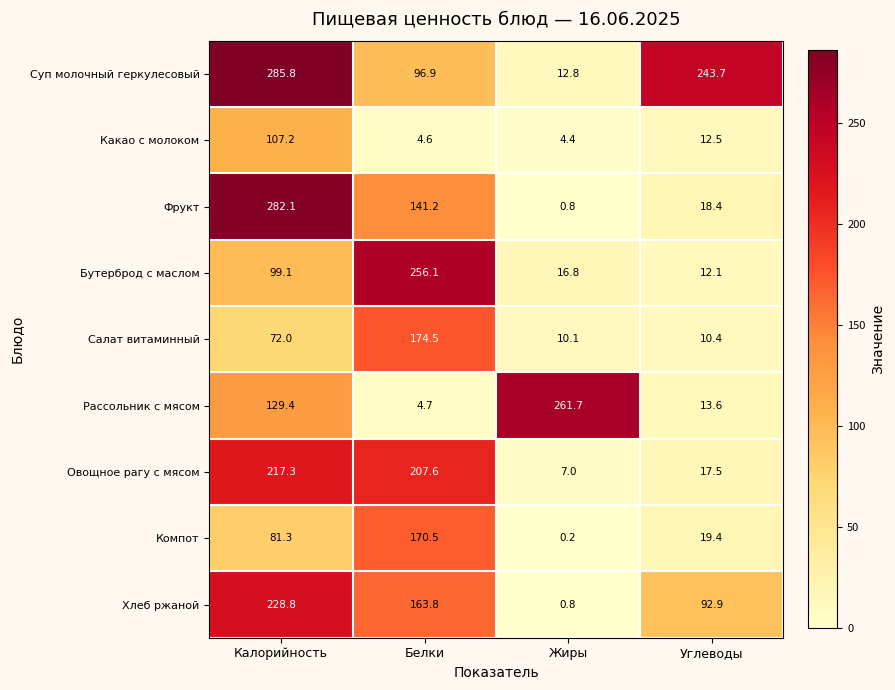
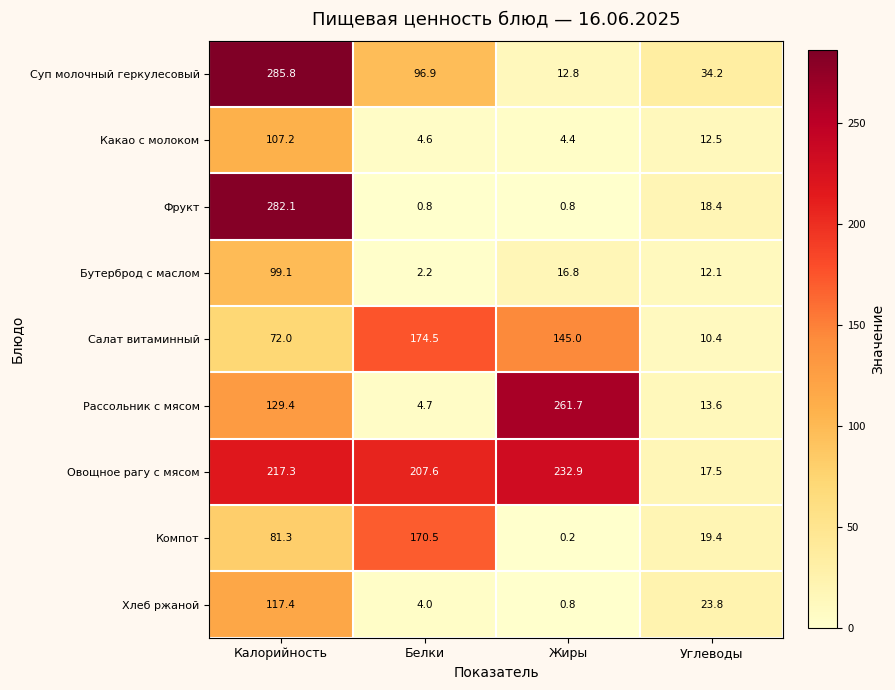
Суп молочный геркулесовый, Углеводы: 243.7 -> 34.2
Фрукт, Белки: 141.2 -> 0.8
Бутерброд с маслом, Белки: 256.1 -> 2.2
Салат витаминный, Жиры: 10.1 -> 145.0
Овощное рагу с мясом, Жиры: 7.0 -> 232.9
Хлеб ржаной, Калорийность: 228.8 -> 117.4
Хлеб ржаной, Белки: 163.8 -> 4.0
Хлеб ржаной, Углеводы: 92.9 -> 23.8
